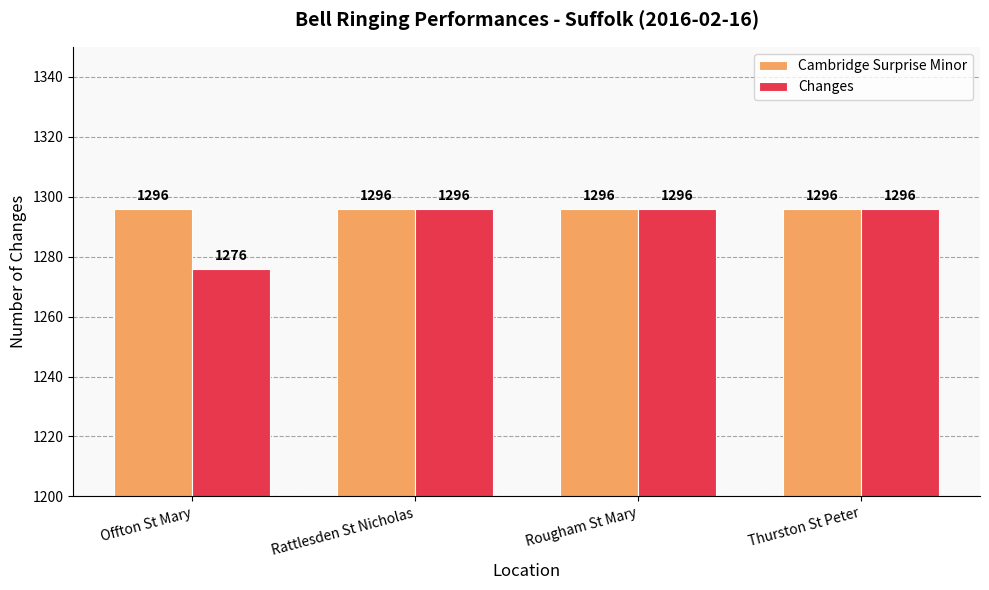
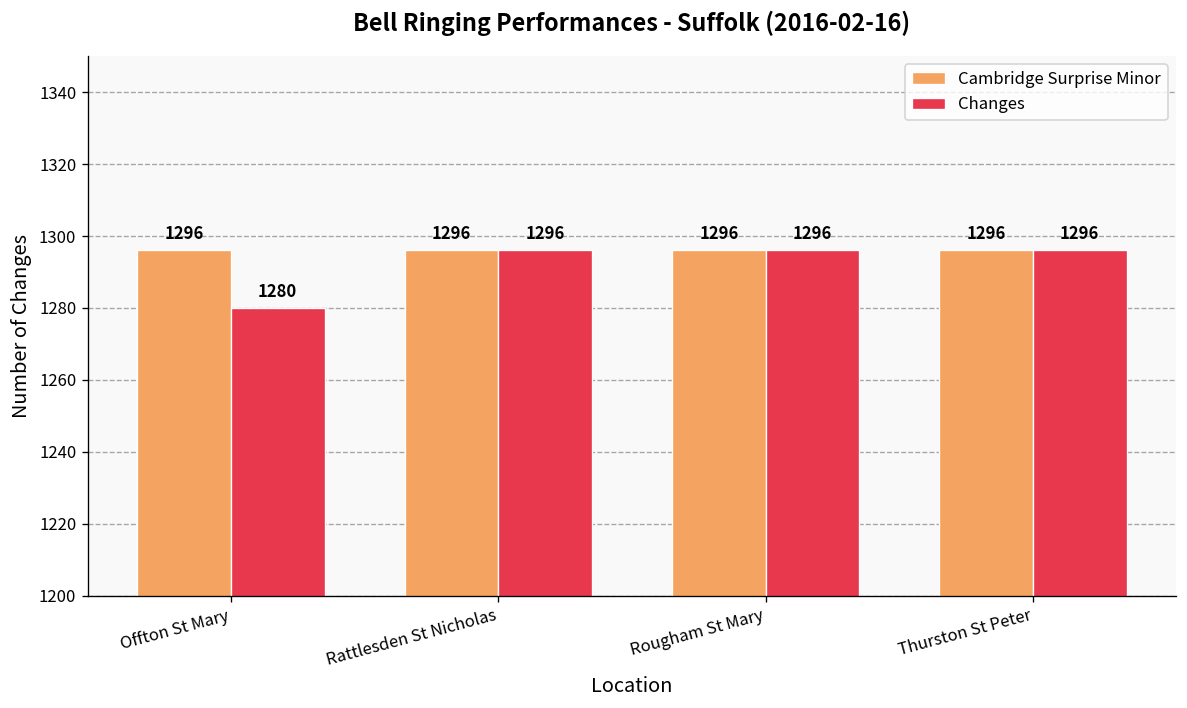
Changes, Offton St Mary: 1276 -> 1280
